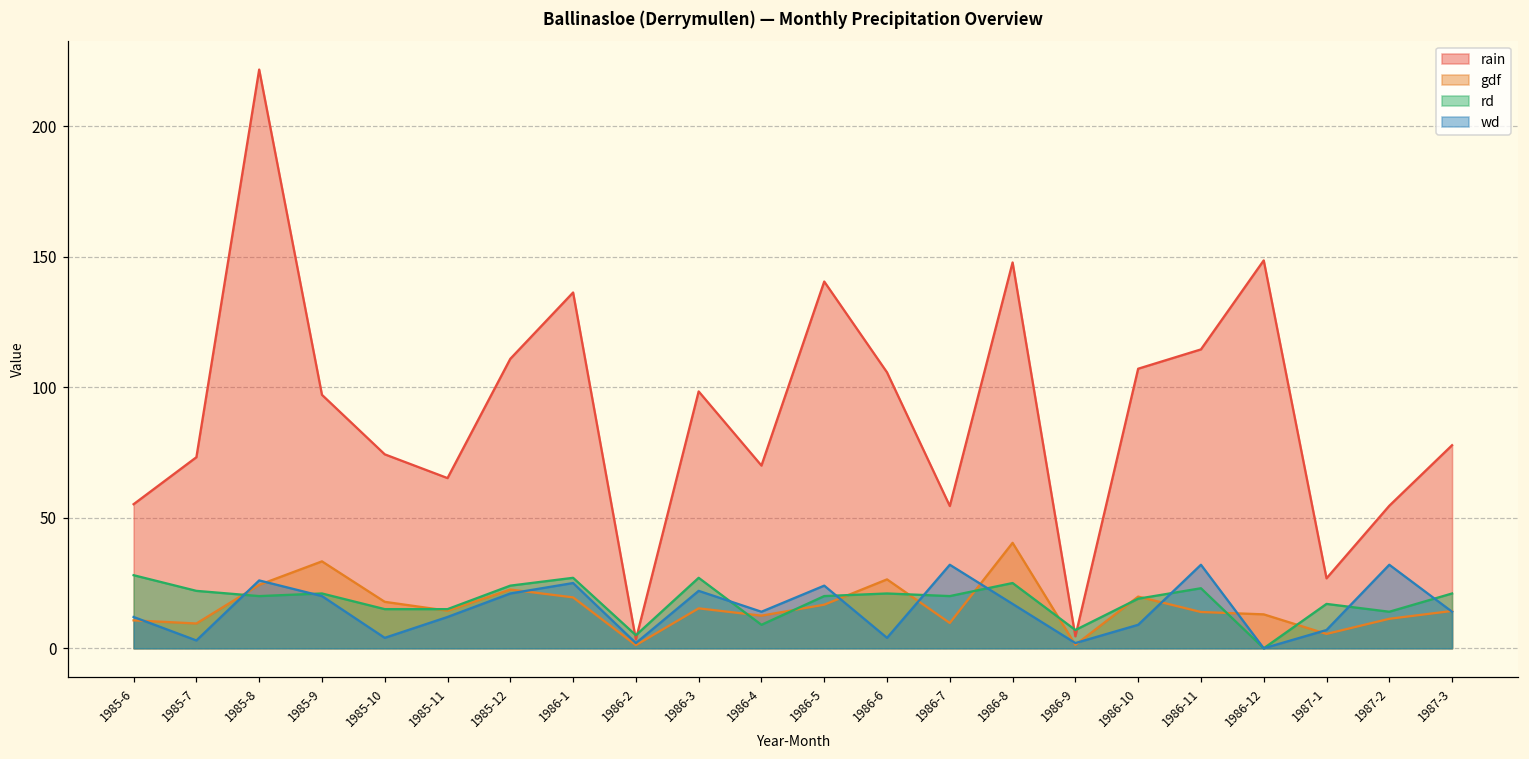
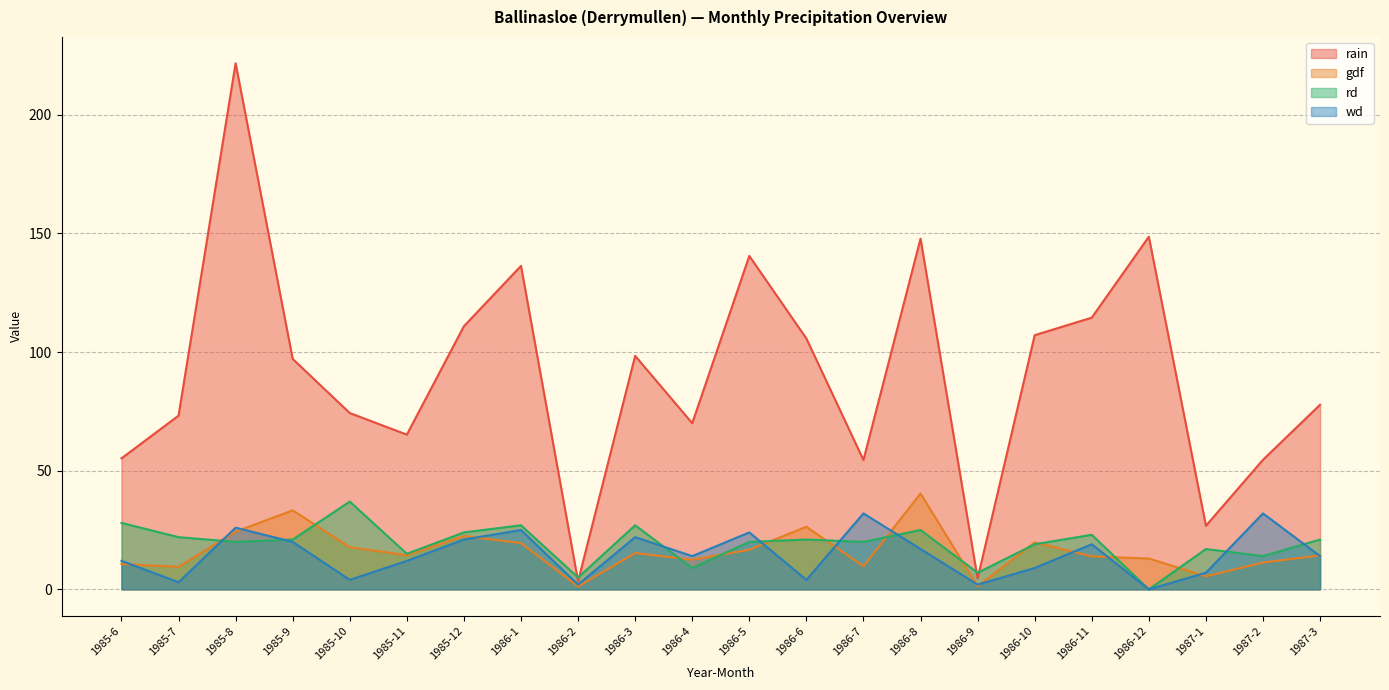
rd, 1985-10: 15 -> 37
wd, 1986-11: 32 -> 19
